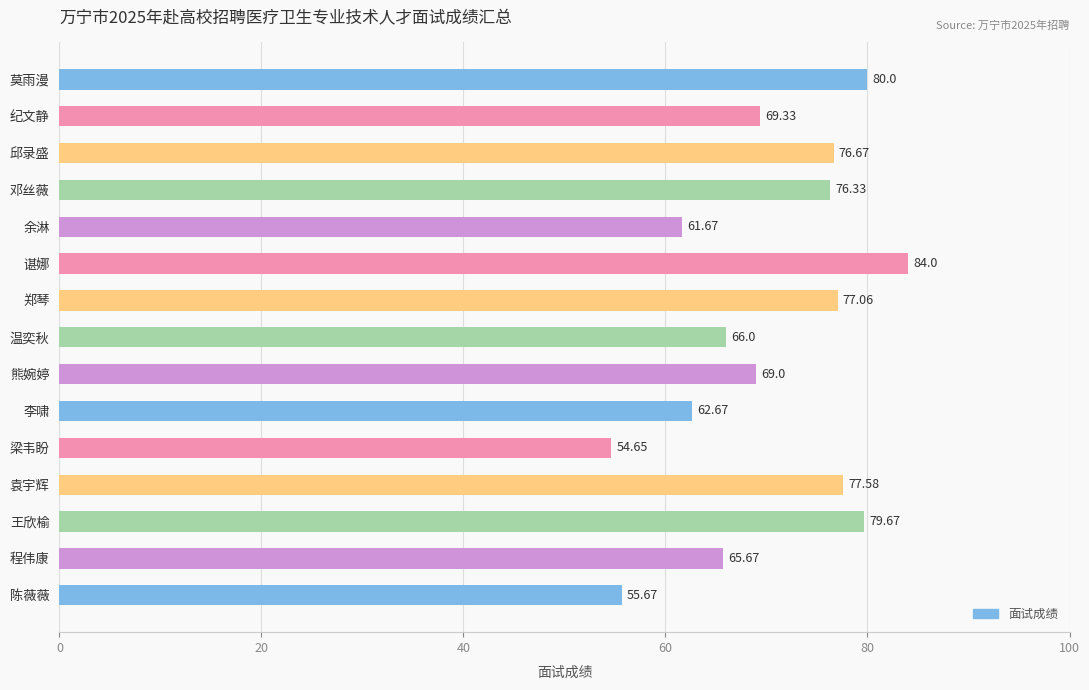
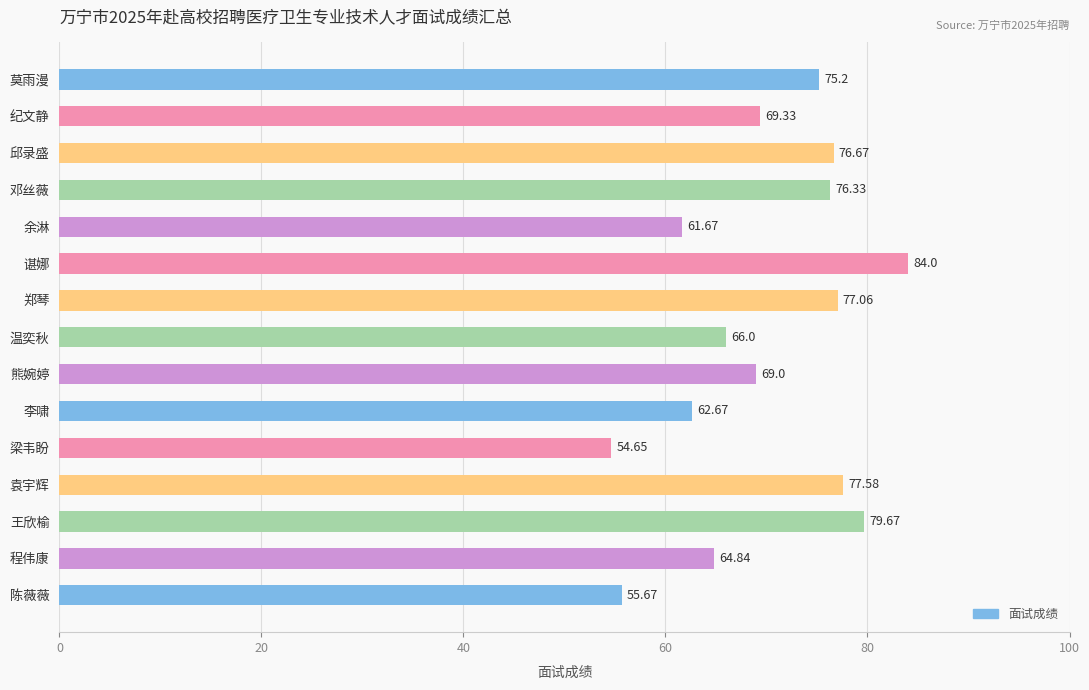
莫雨漫: 80.0 -> 75.2
程伟康: 65.67 -> 64.84
